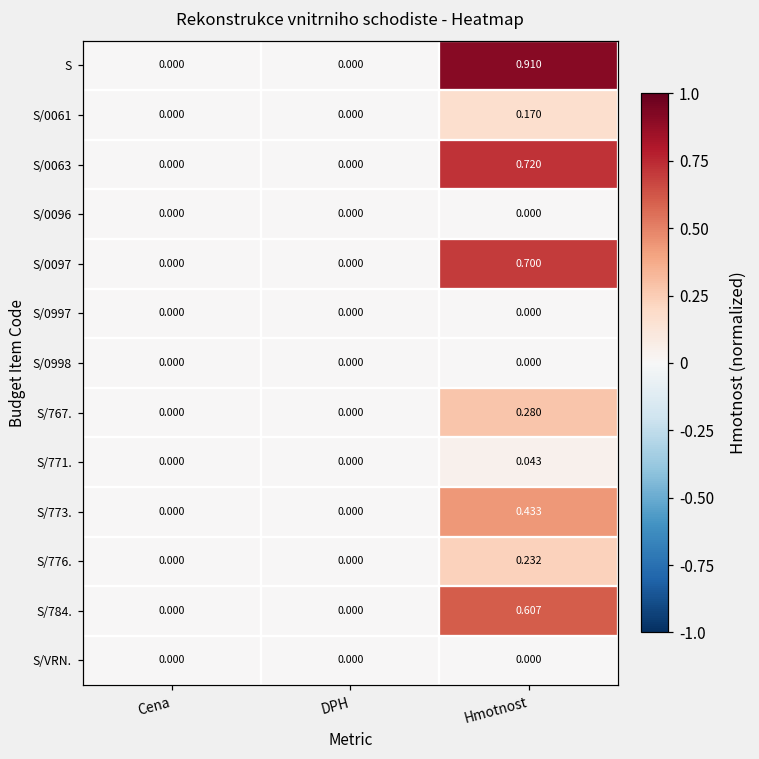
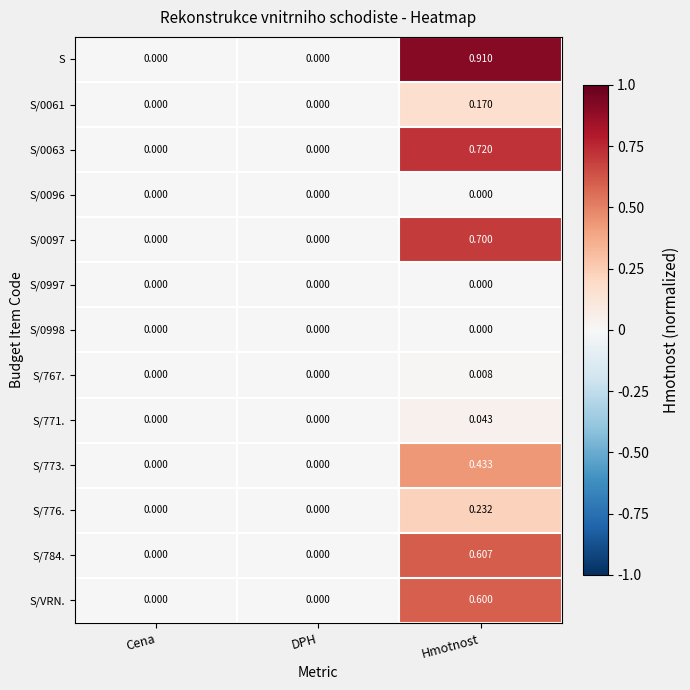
S/767., Hmotnost: 0.280 -> 0.008
S/VRN., Hmotnost: 0.000 -> 0.600
